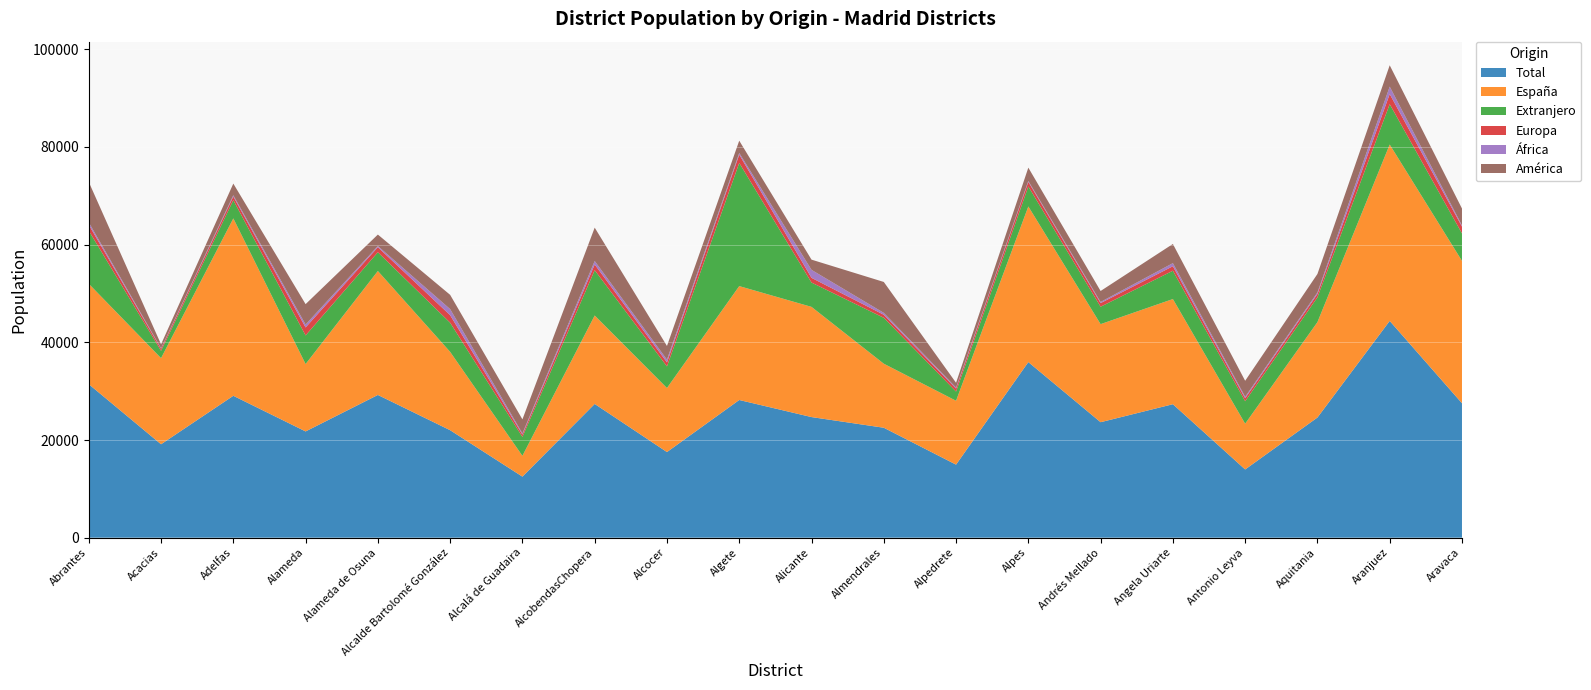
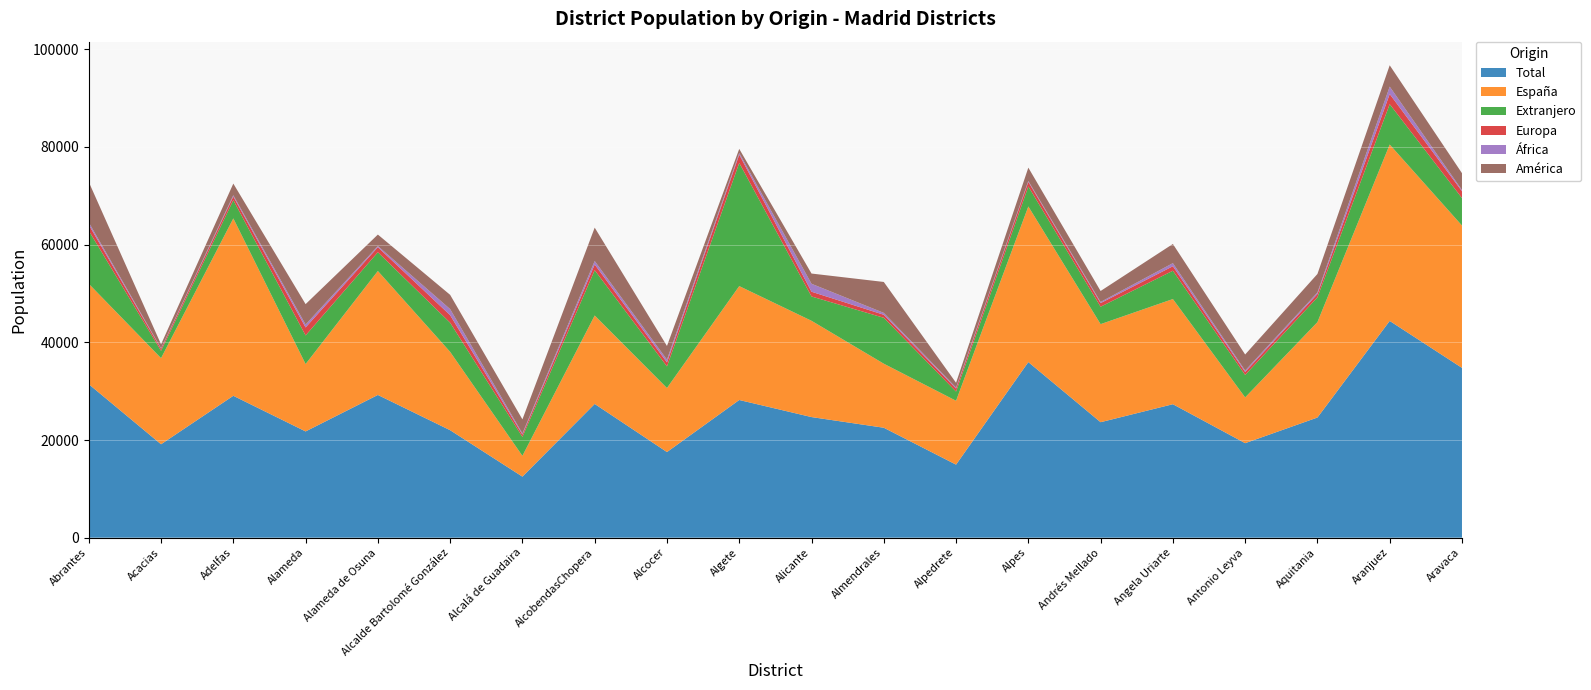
América, Algete: 3000 -> 1000
España, Alicante: 23000 -> 20000
Total, Antonio Leyva: 14000 -> 19000
Total, Aravaca: 28000 -> 35000
